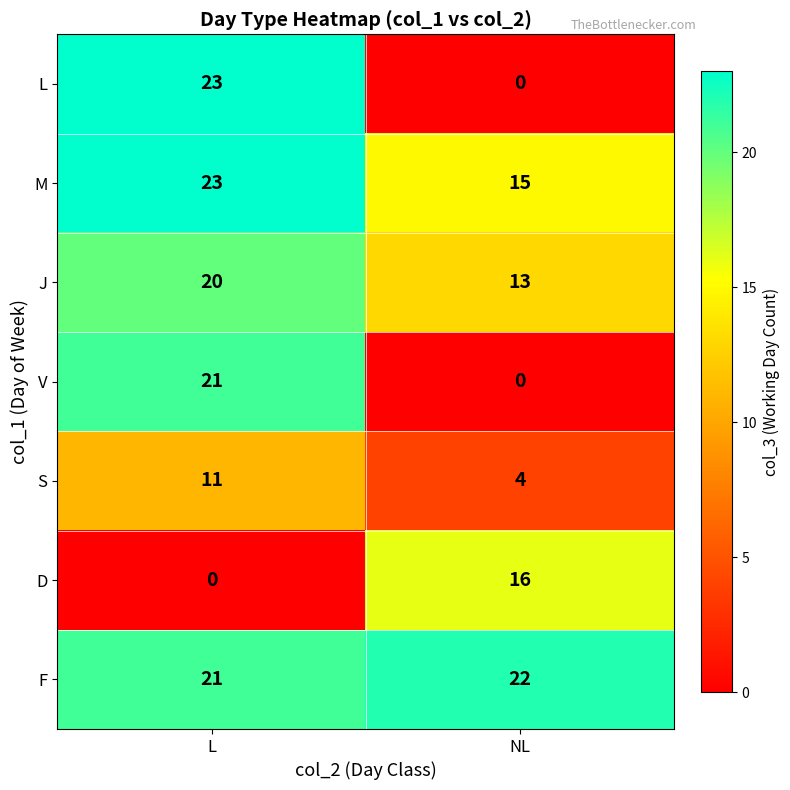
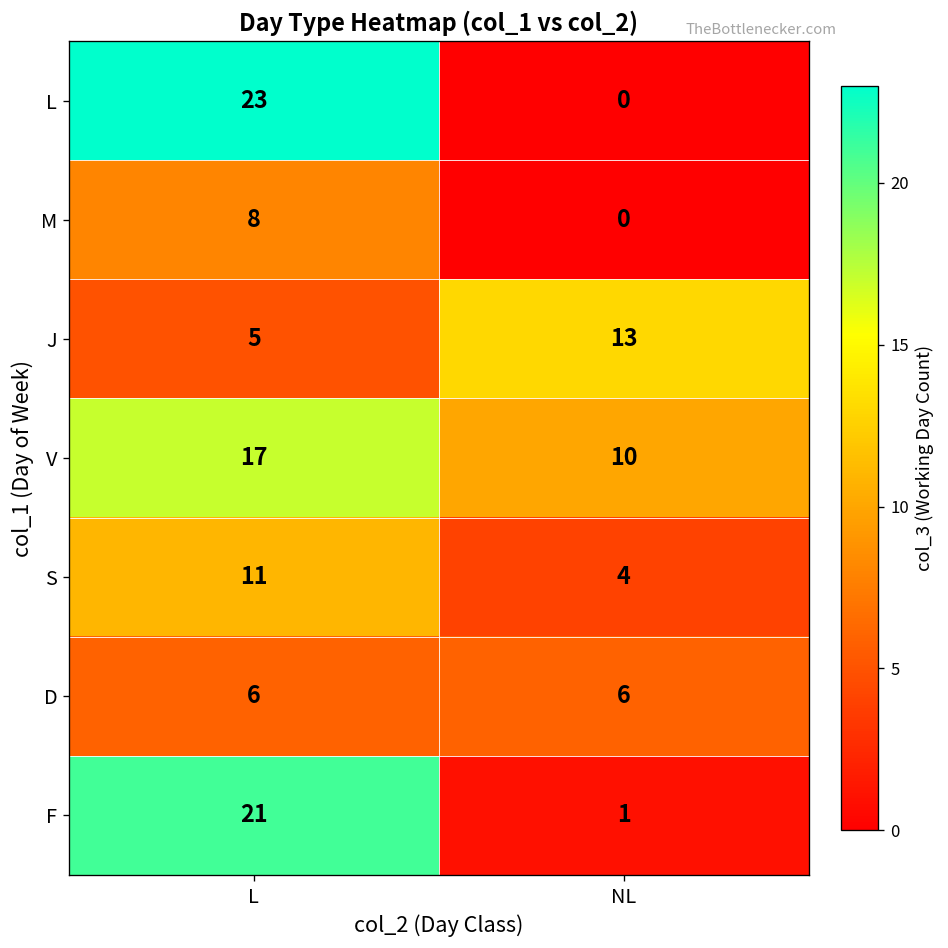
M, L: 23 -> 8
M, NL: 15 -> 0
J, L: 20 -> 5
V, L: 21 -> 17
V, NL: 0 -> 10
D, L: 0 -> 6
D, NL: 16 -> 6
F, NL: 22 -> 1
